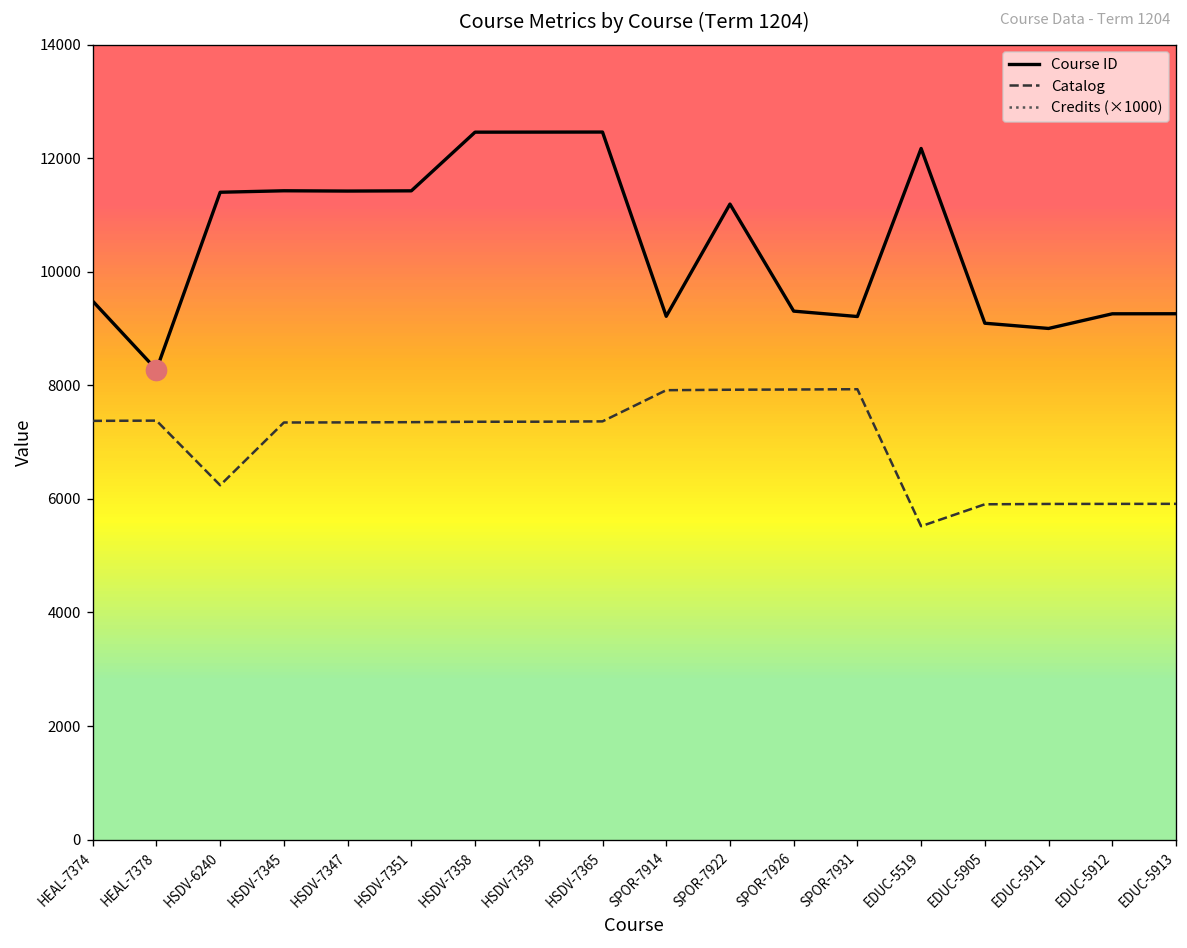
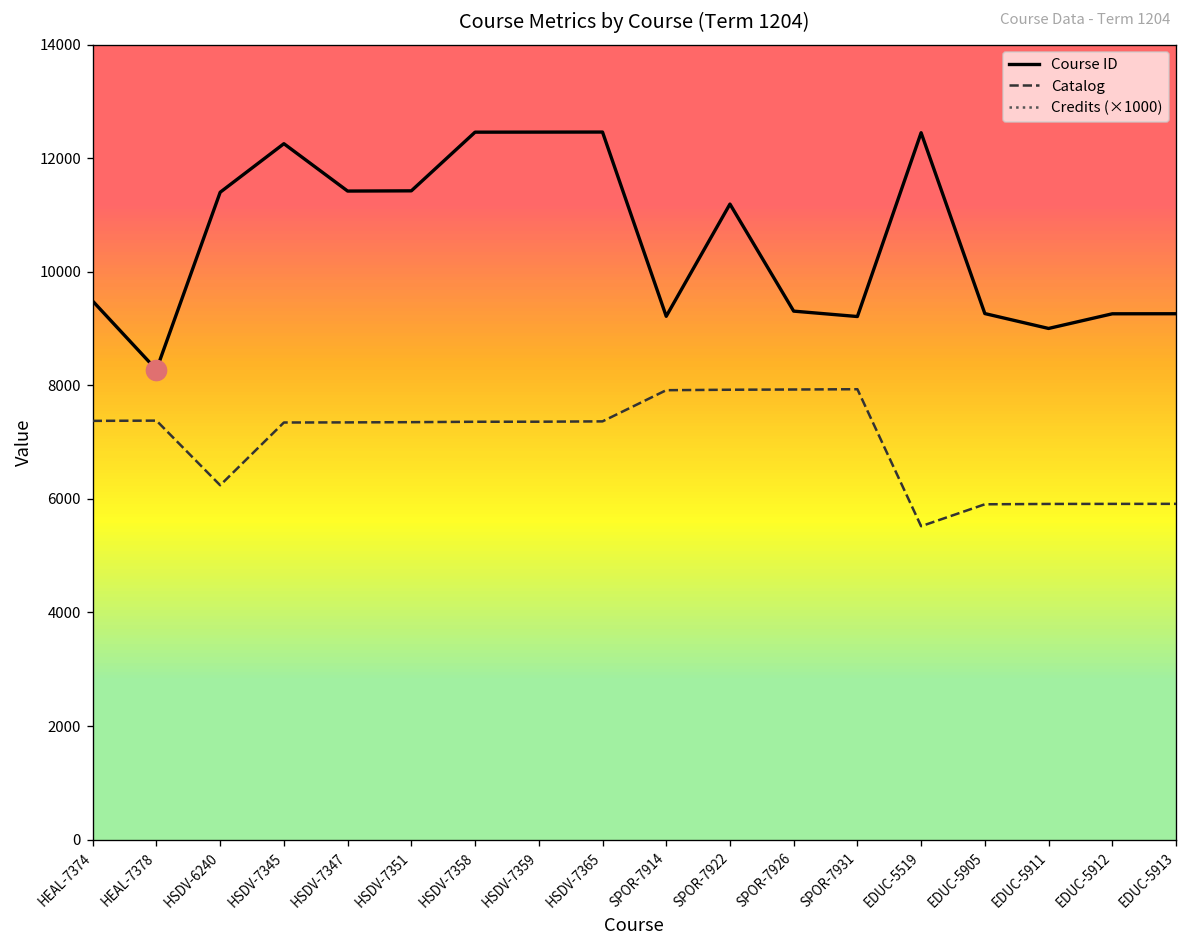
Course ID, HSDV-7345: 11400 -> 12300
Course ID, EDUC-5519: 12200 -> 12400
Course ID, EDUC-5905: 9100 -> 9300
